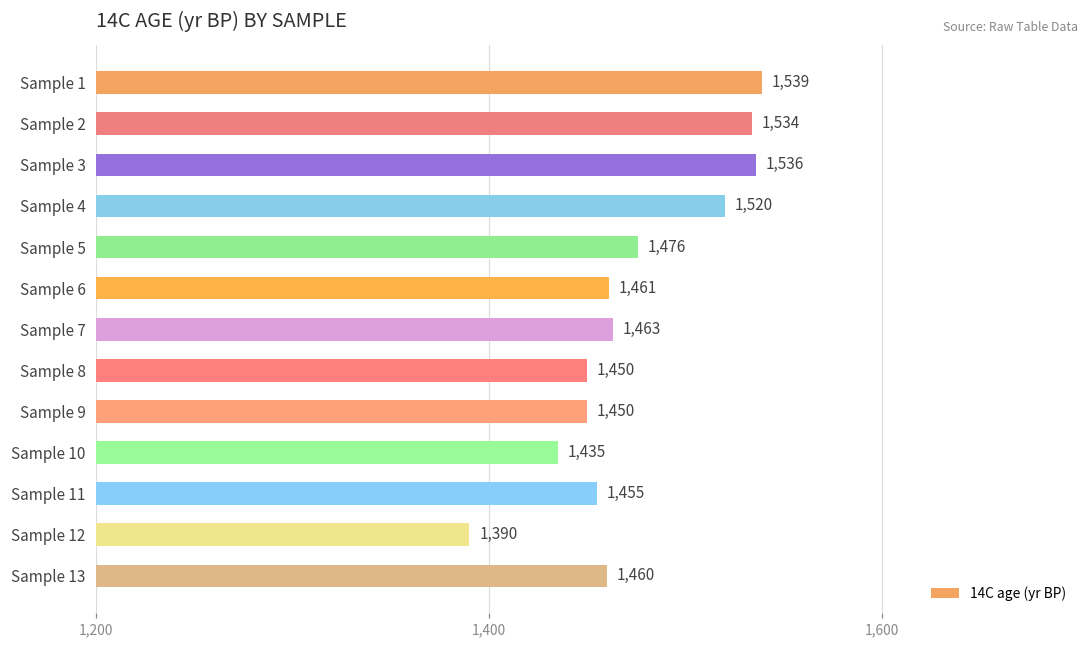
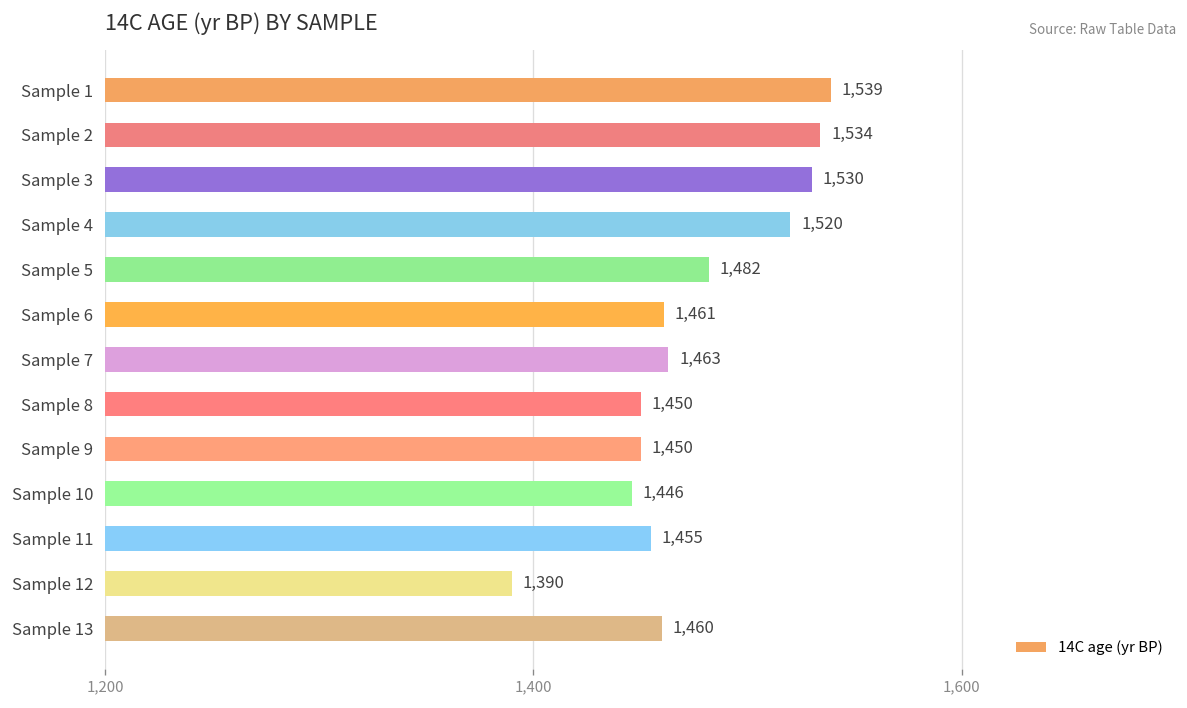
Sample 3: 1,536 -> 1,530
Sample 5: 1,476 -> 1,482
Sample 10: 1,435 -> 1,446
